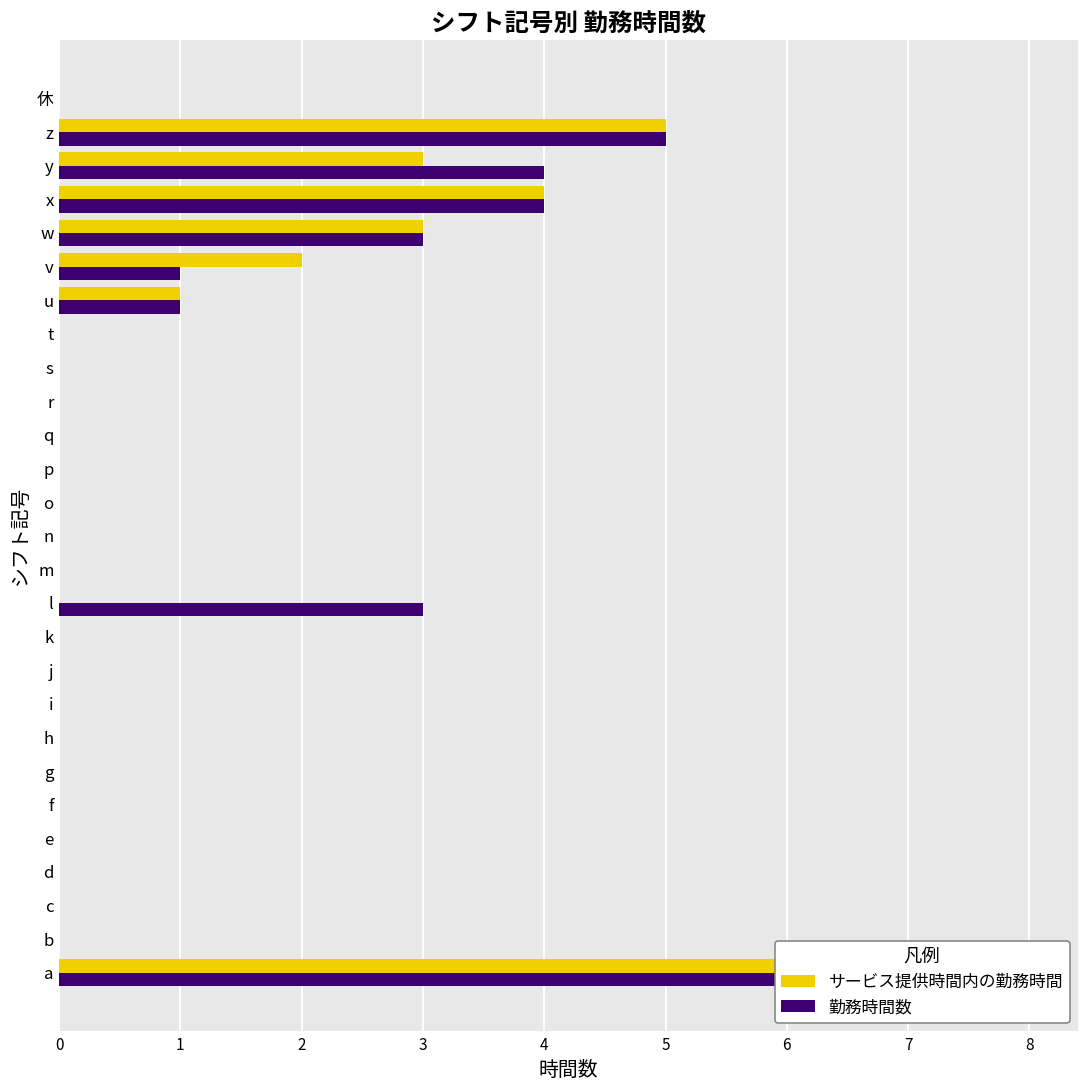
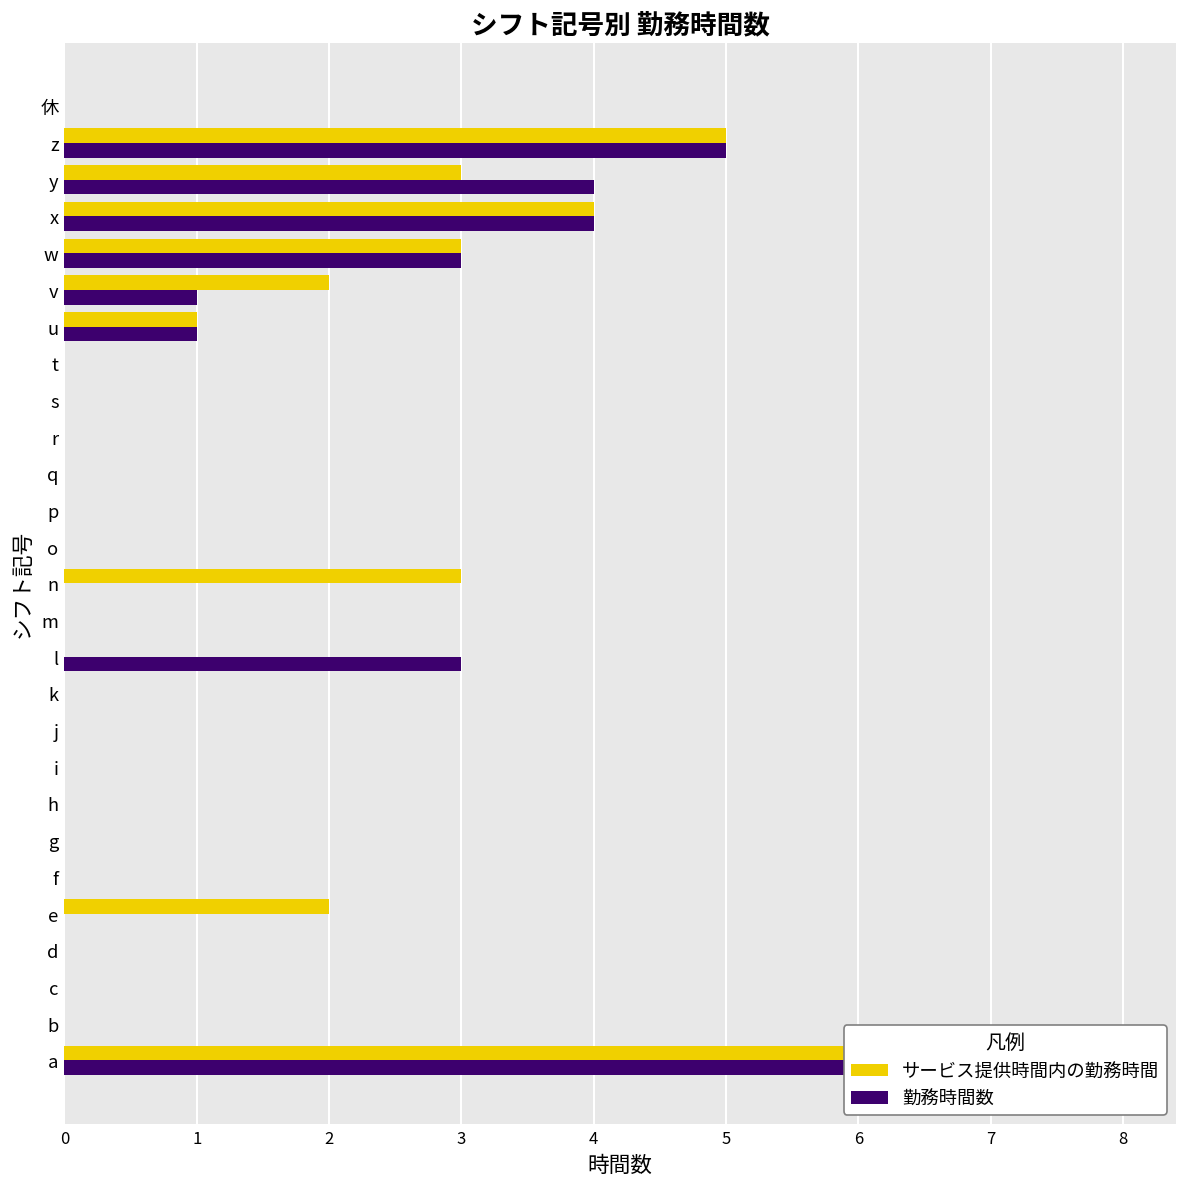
サービス提供時間内の勤務時間, n: 0 -> 3
サービス提供時間内の勤務時間, e: 0 -> 2
